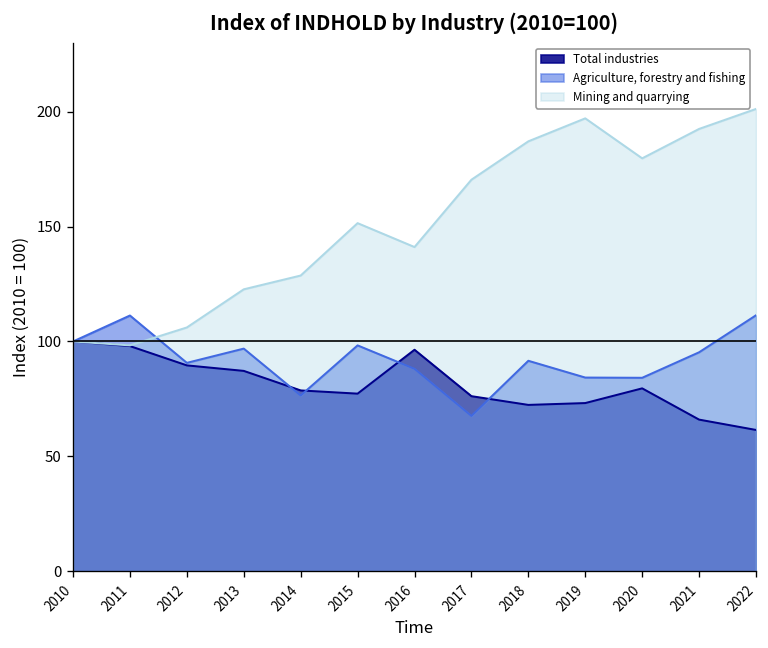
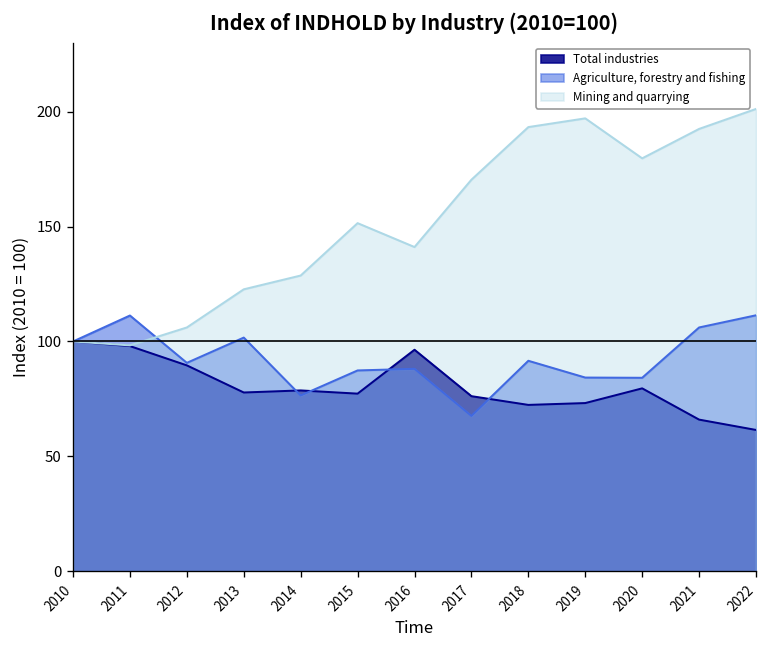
Total industries, 2013: 87 -> 78
Agriculture, forestry and fishing, 2013: 97 -> 102
Agriculture, forestry and fishing, 2015: 98 -> 87
Mining and quarrying, 2018: 187 -> 193
Agriculture, forestry and fishing, 2021: 95 -> 106
